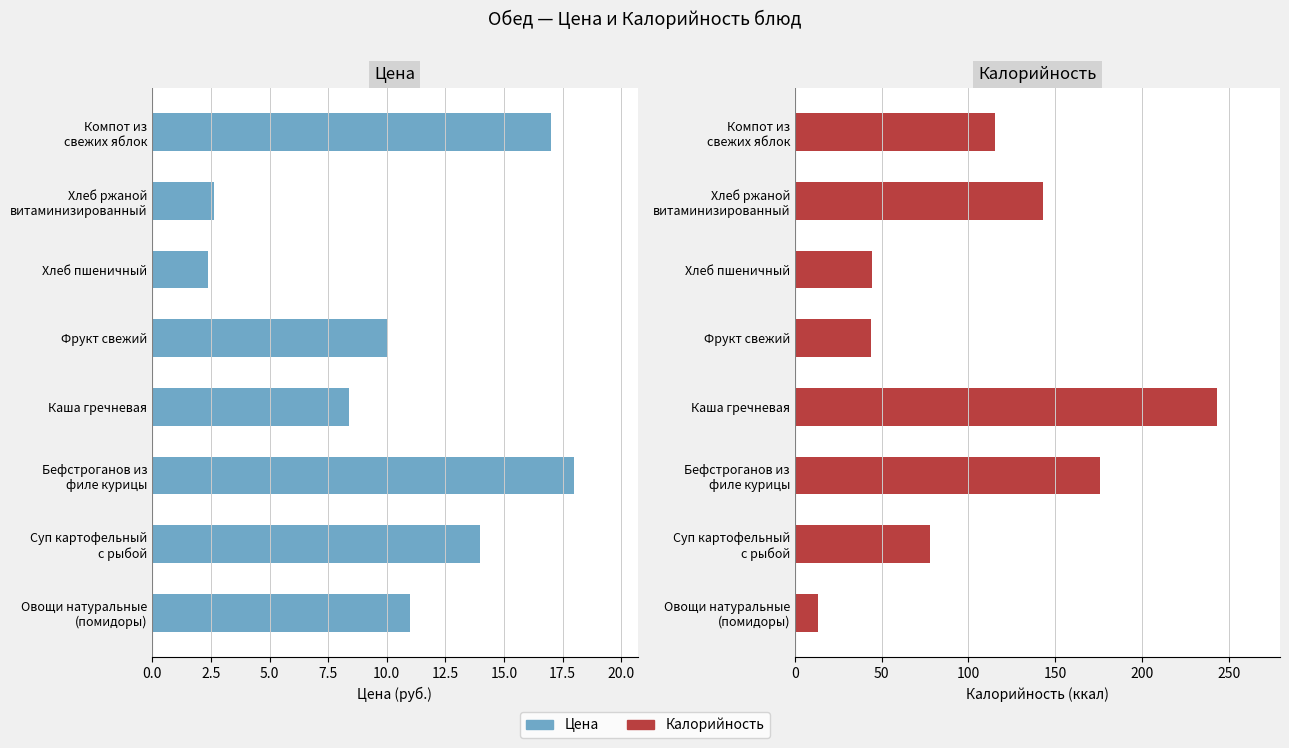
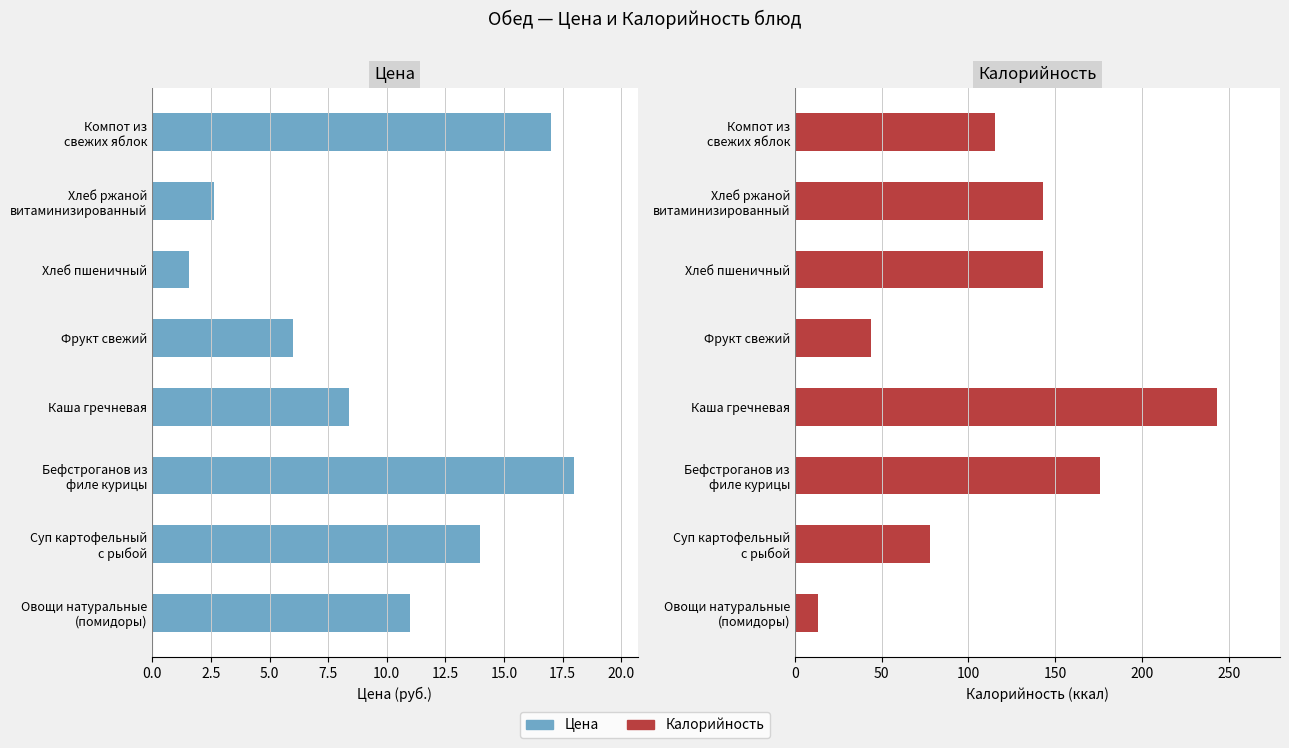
Цена, Хлеб пшеничный: 2.4 -> 1.6
Цена, Фрукт свежий: 10 -> 6
Калорийность, Хлеб пшеничный: 45 -> 143
